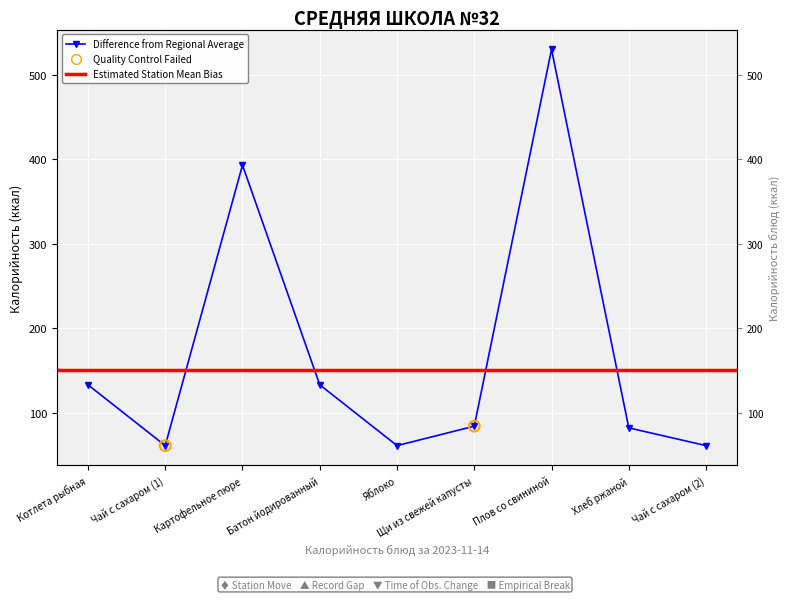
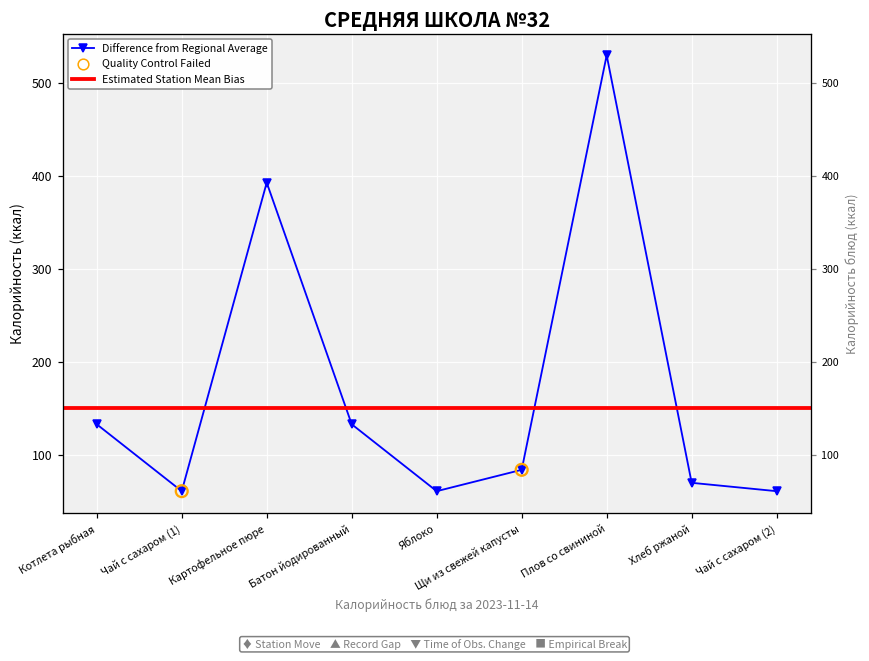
Difference from Regional Average, Хлеб ржаной: 80 -> 70
